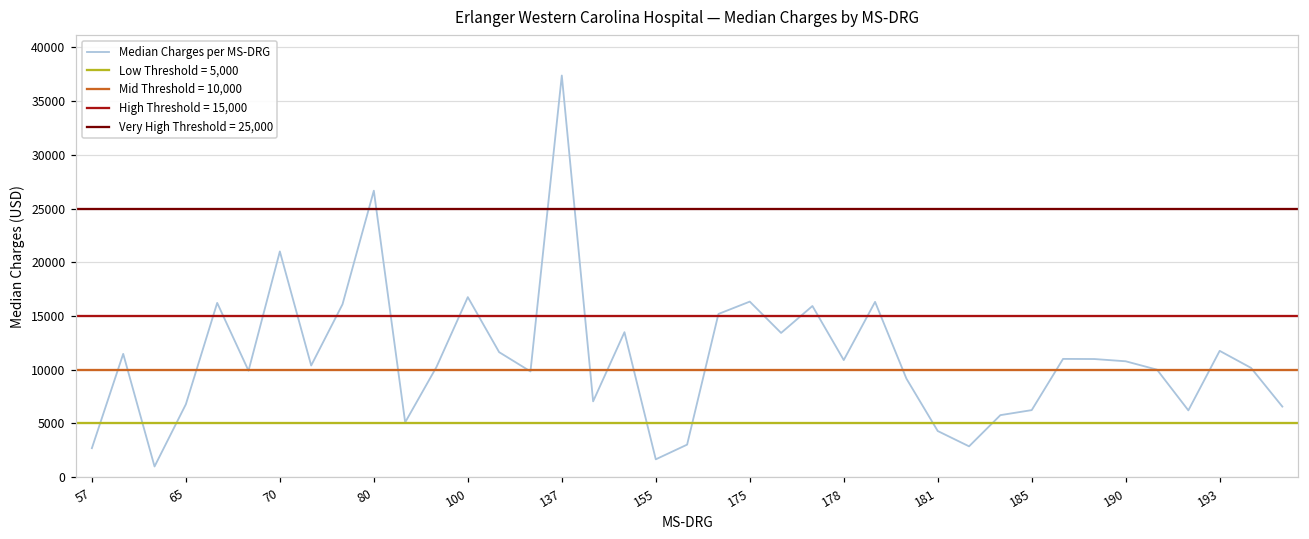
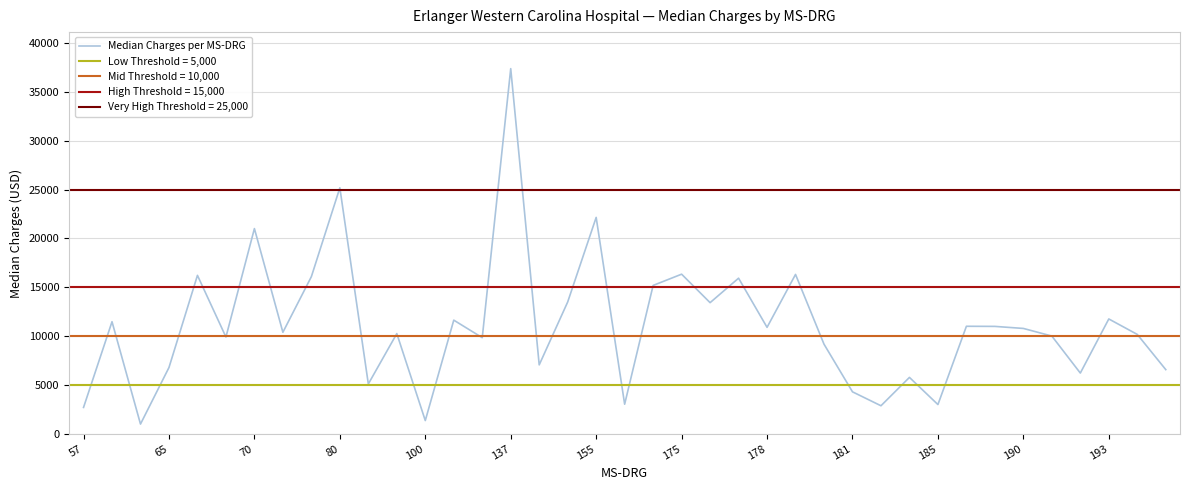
80: 27000 -> 25000
100: 17000 -> 1000
155: 2000 -> 22000
185: 6000 -> 3000
